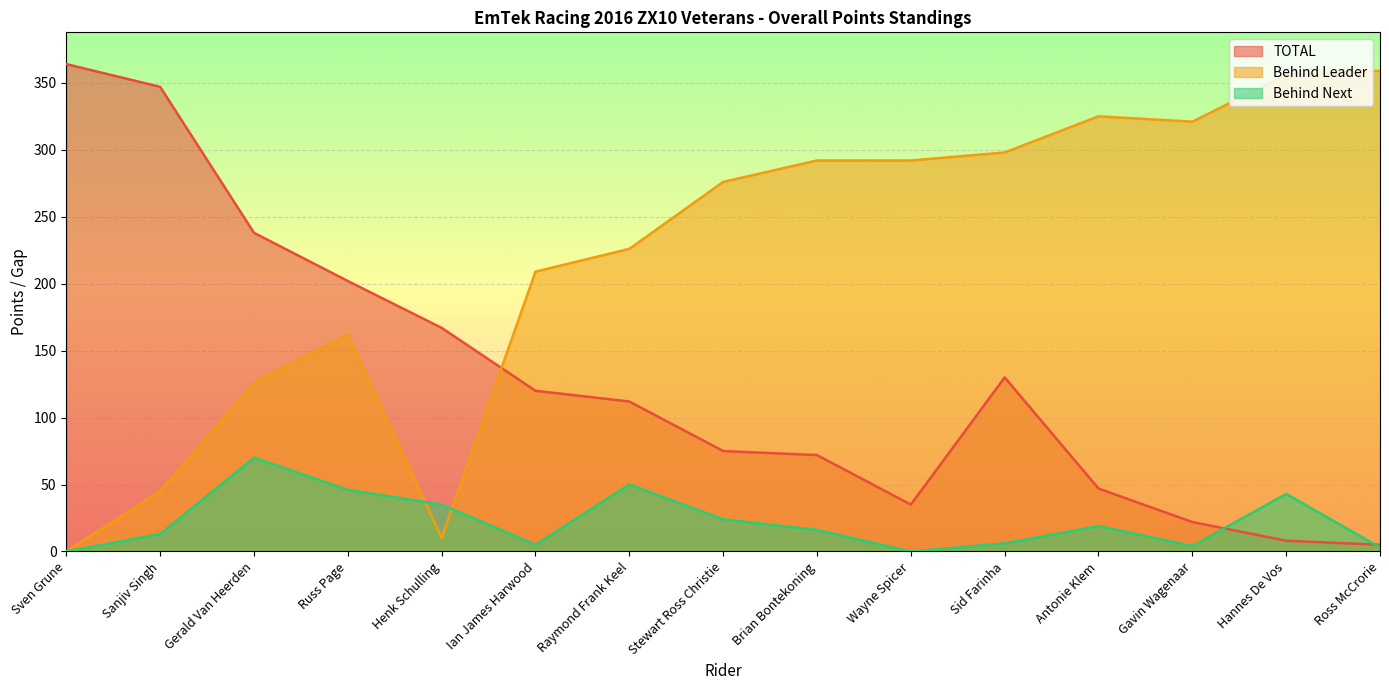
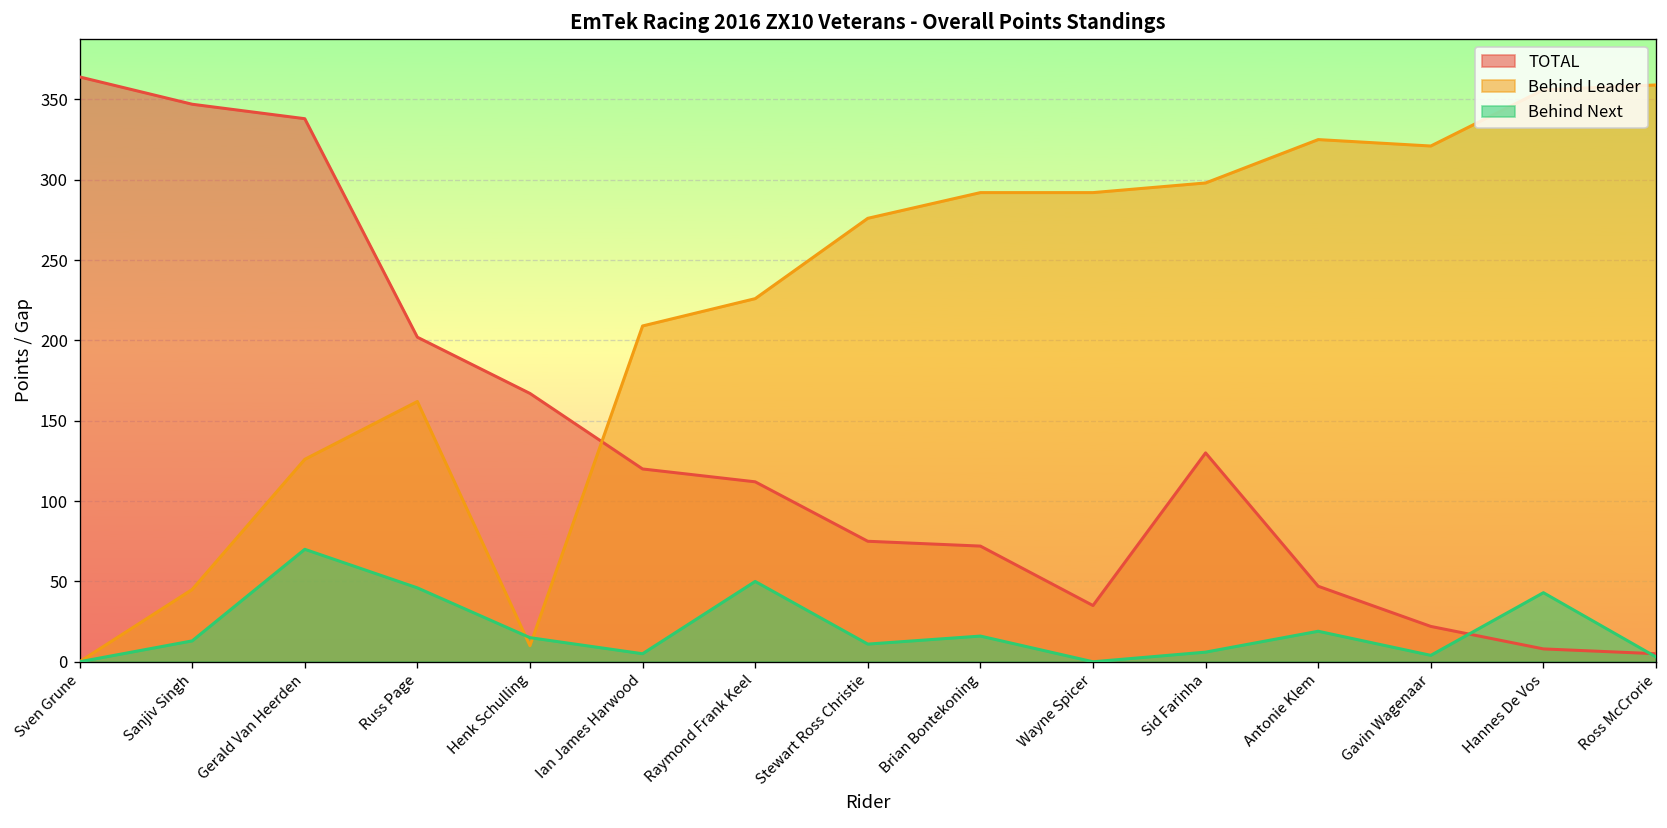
TOTAL, Gerald Van Heerden: 238 -> 338
Behind Next, Henk Schulling: 35 -> 15
Behind Next, Stewart Ross Christie: 24 -> 11
